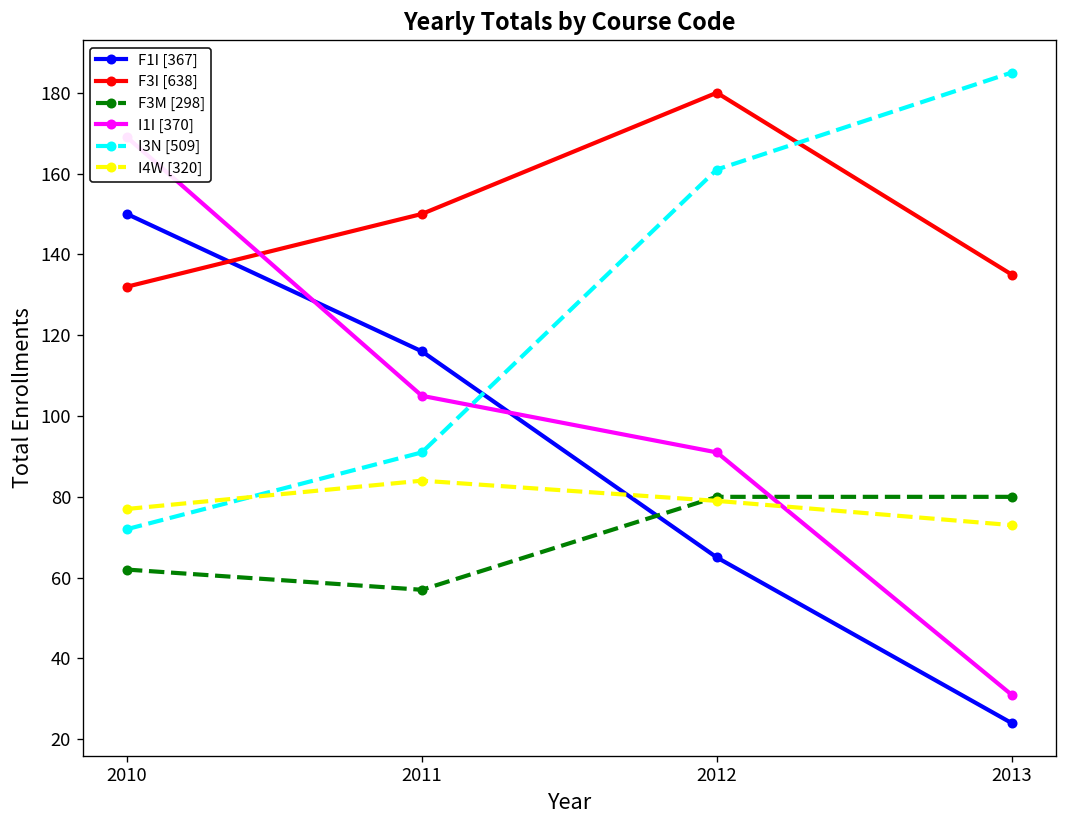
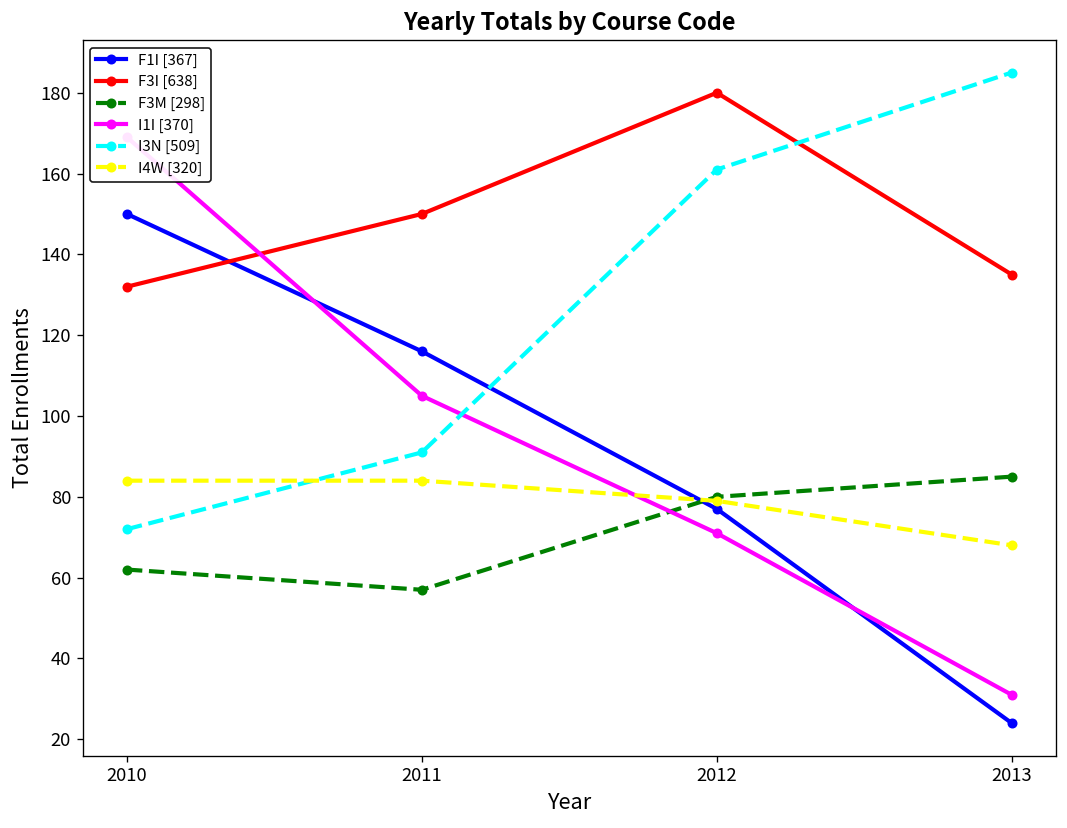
I4W [320], 2010: 77 -> 84
F1I [367], 2012: 65 -> 77
I1I [370], 2012: 91 -> 71
F3M [298], 2013: 80 -> 85
I4W [320], 2013: 73 -> 68
